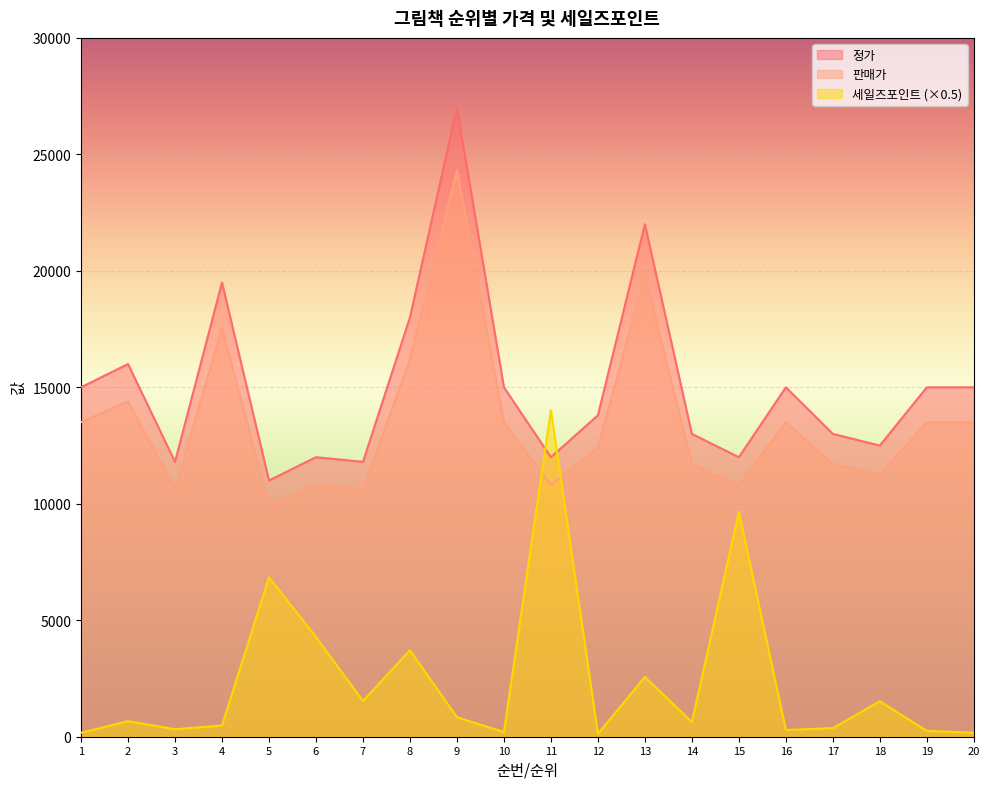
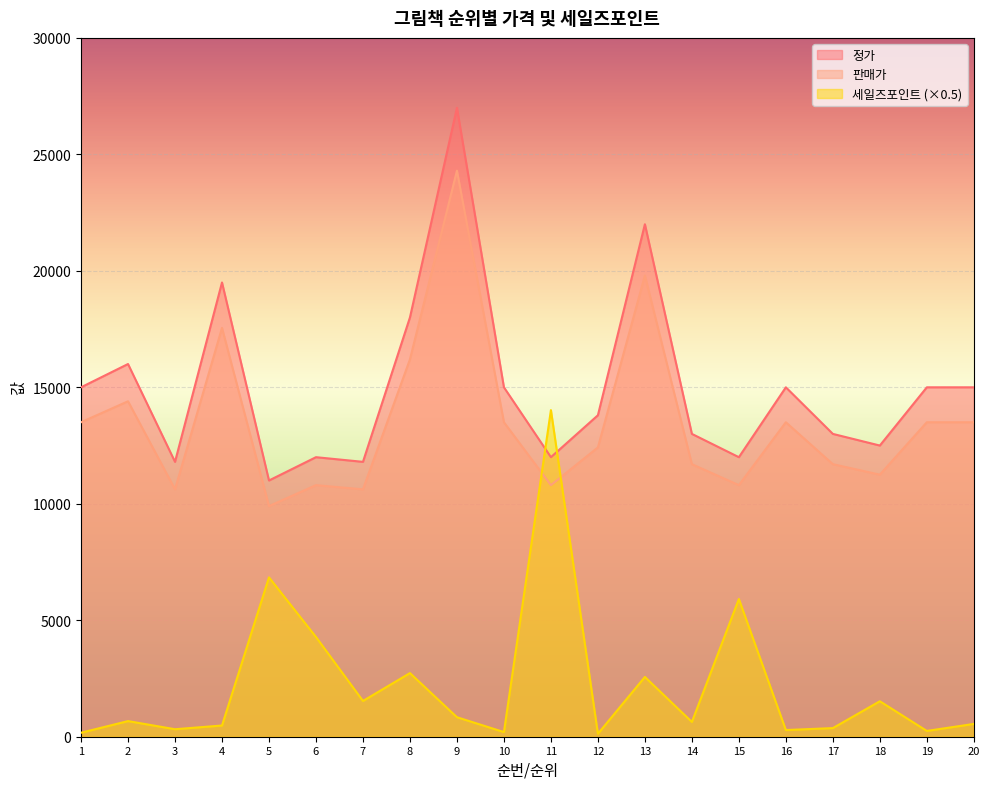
세일즈포인트 (×0.5), 8: 3700 -> 2700
세일즈포인트 (×0.5), 15: 9700 -> 5900
세일즈포인트 (×0.5), 20: 200 -> 500
